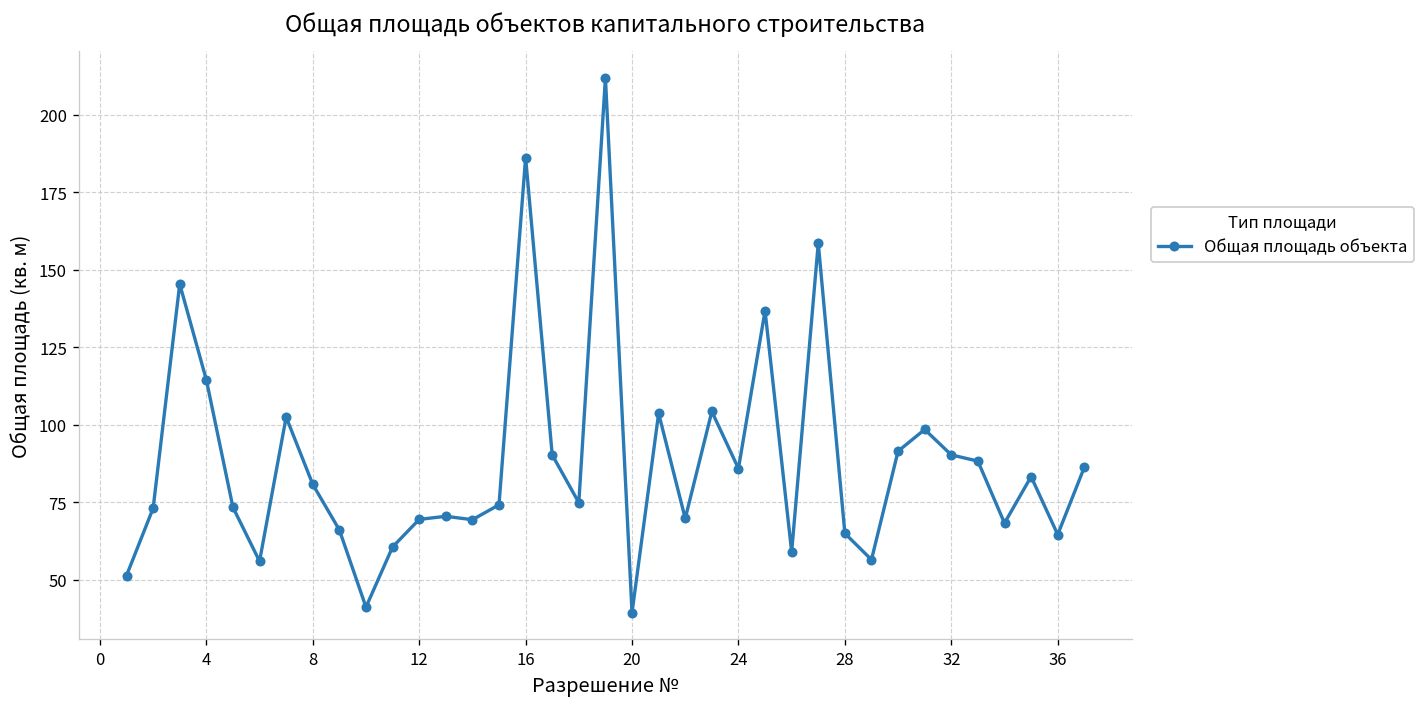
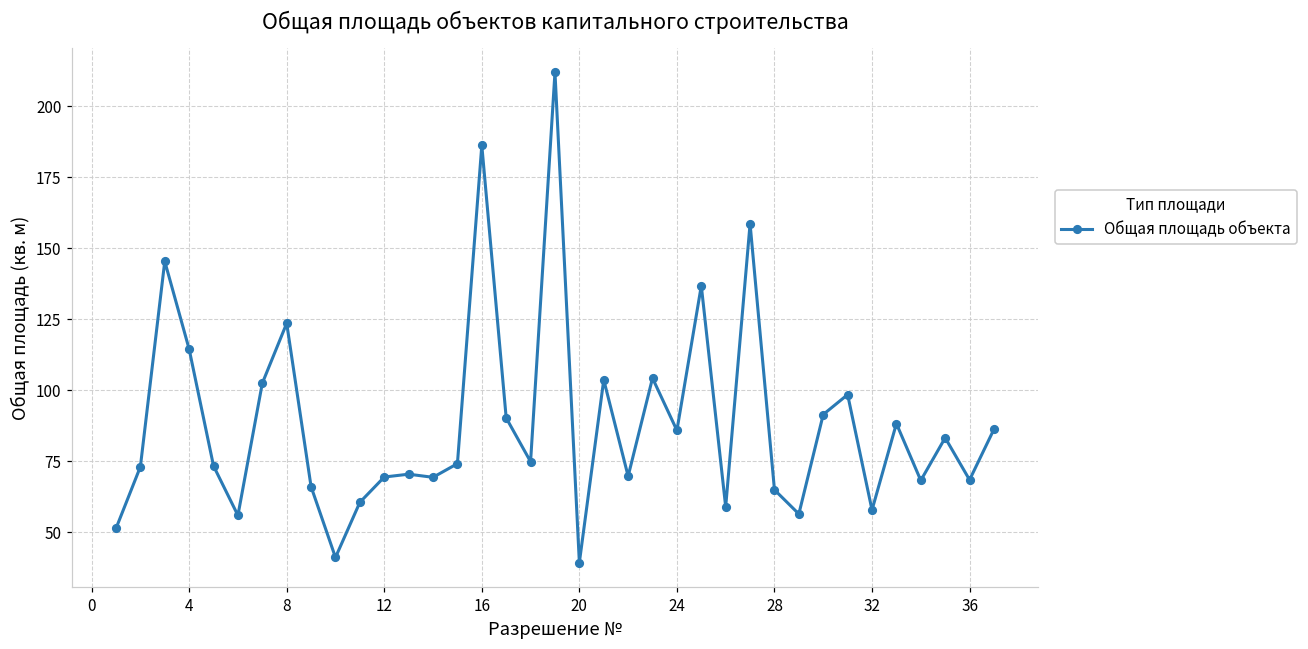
8: 81 -> 124
32: 90 -> 58
36: 65 -> 69
